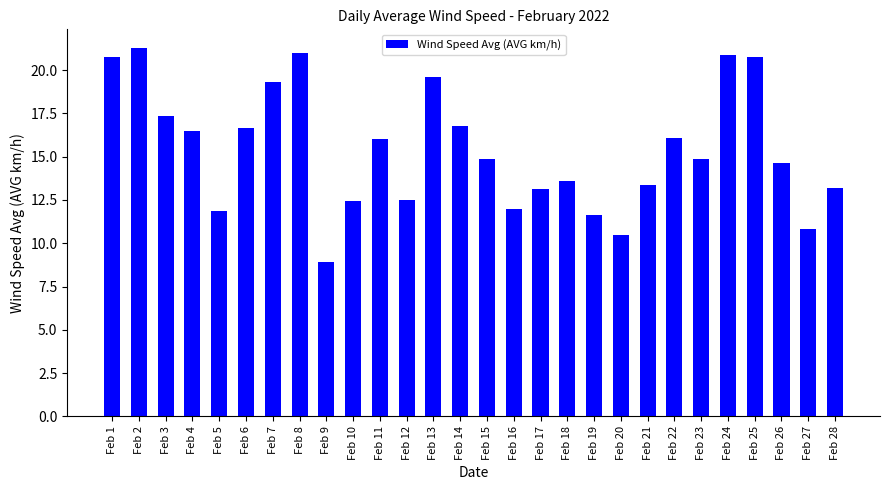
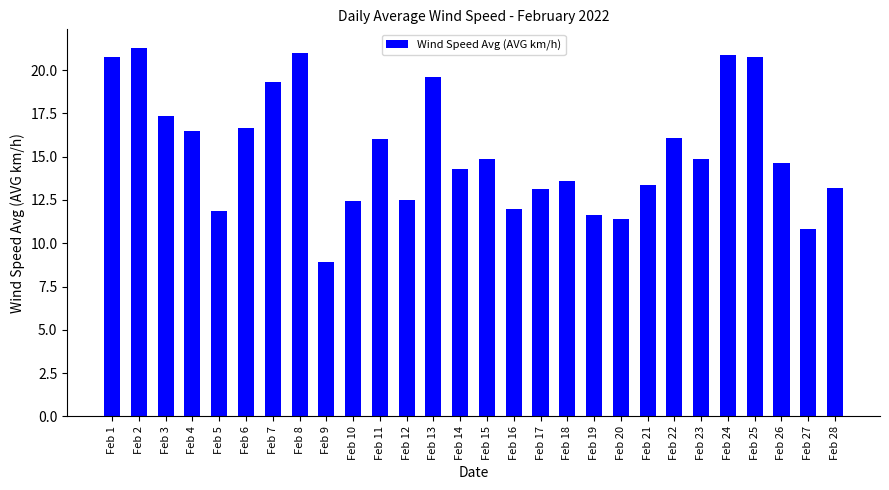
Feb 14: 16.8 -> 14.3
Feb 20: 10.5 -> 11.4
